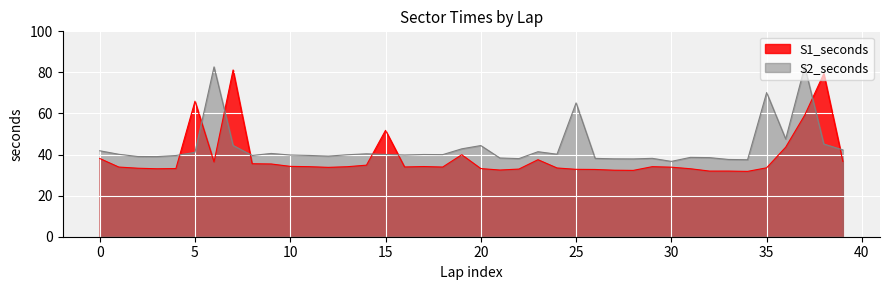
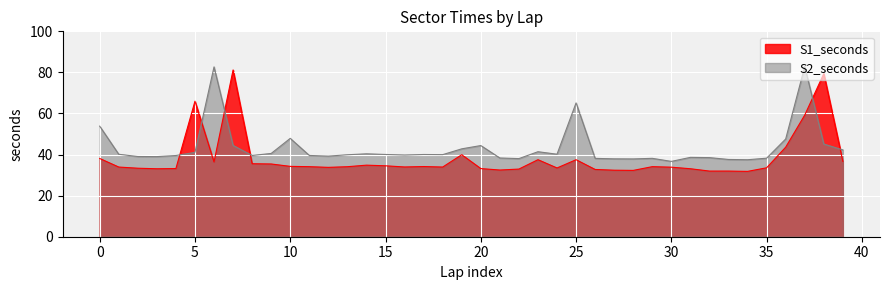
S2_seconds, 0: 42 -> 54
S2_seconds, 10: 40 -> 48
S1_seconds, 15: 52 -> 35
S1_seconds, 25: 33 -> 37
S2_seconds, 35: 70 -> 38
